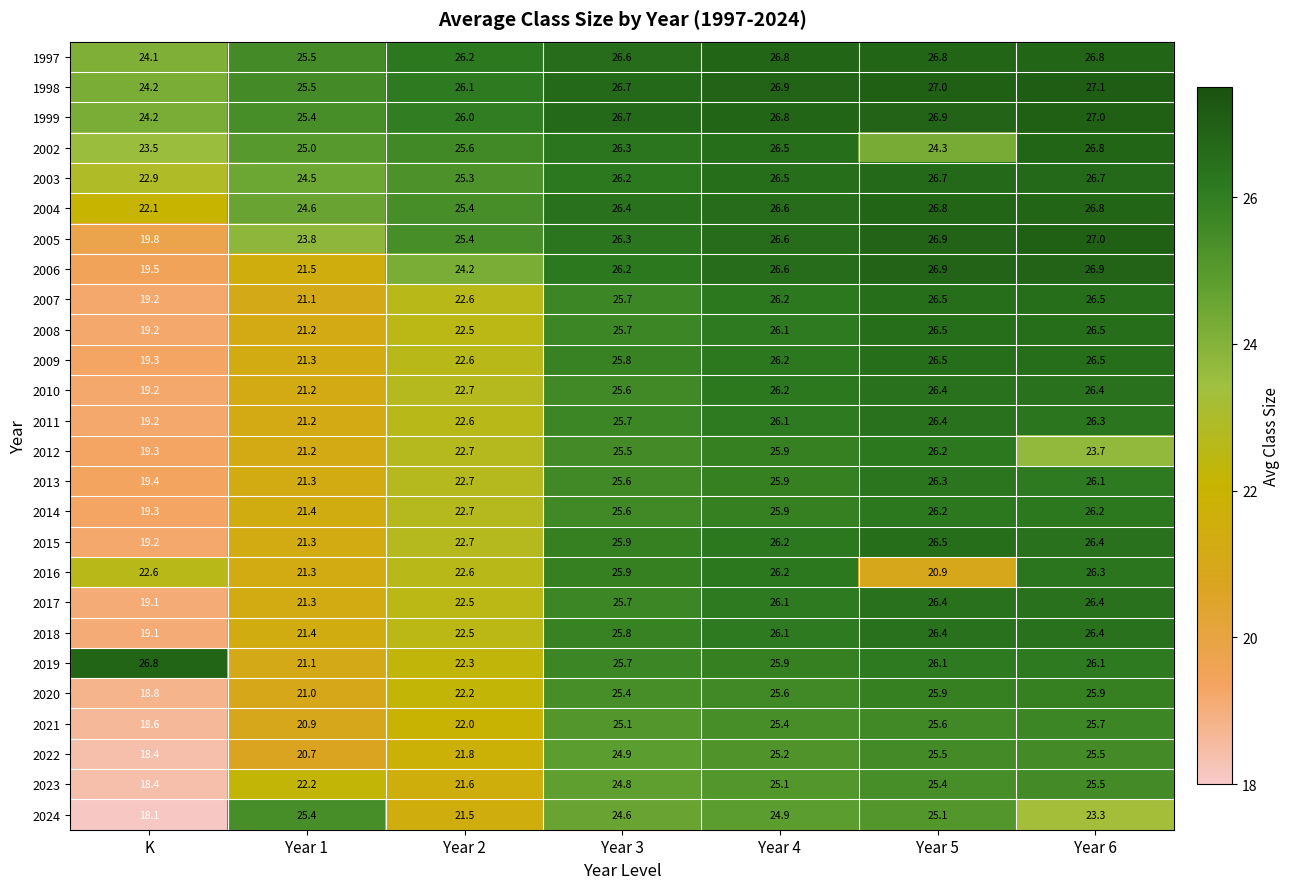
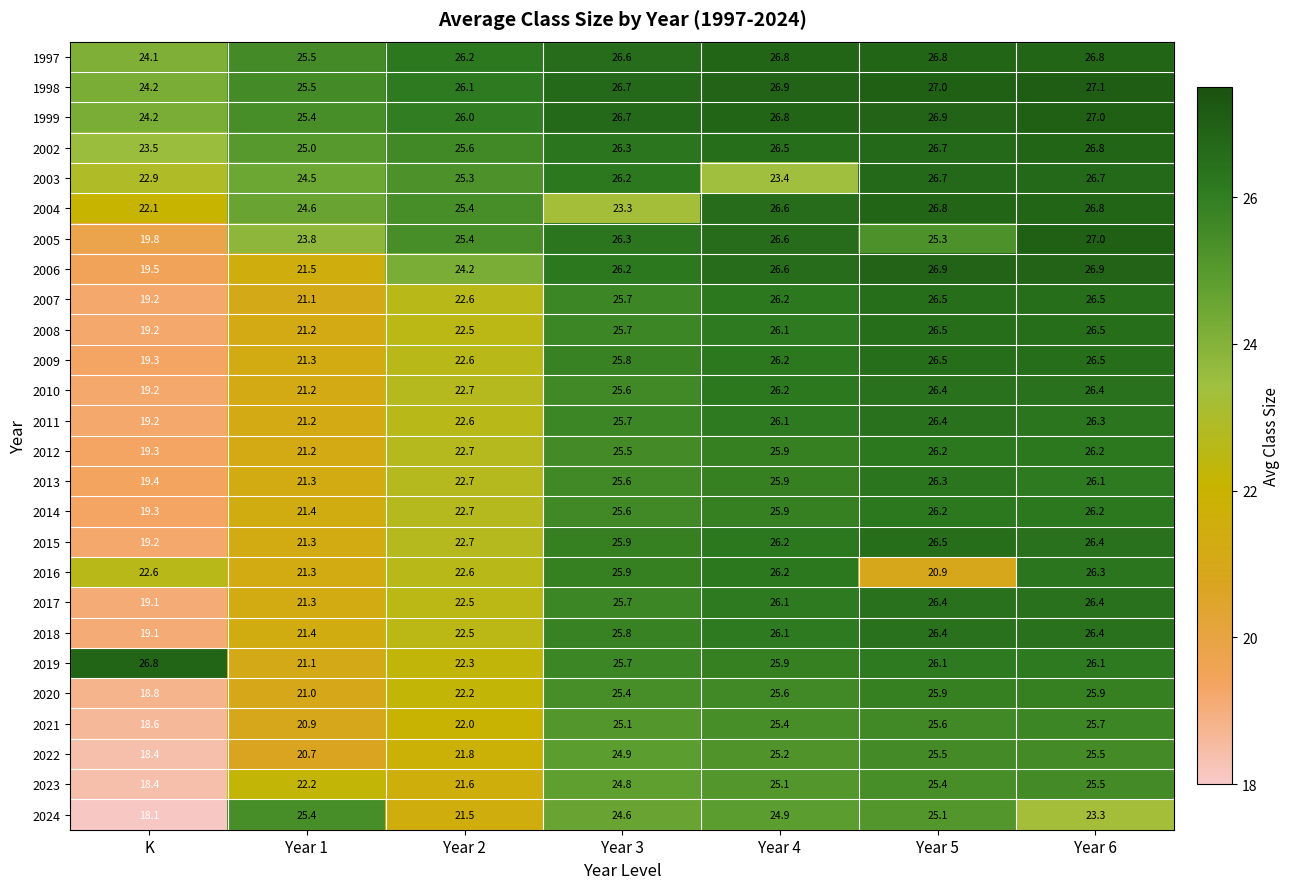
2002, Year 5: 24.3 -> 26.7
2003, Year 4: 26.5 -> 23.4
2004, Year 3: 26.4 -> 23.3
2005, Year 5: 26.9 -> 25.3
2012, Year 6: 23.7 -> 26.2
